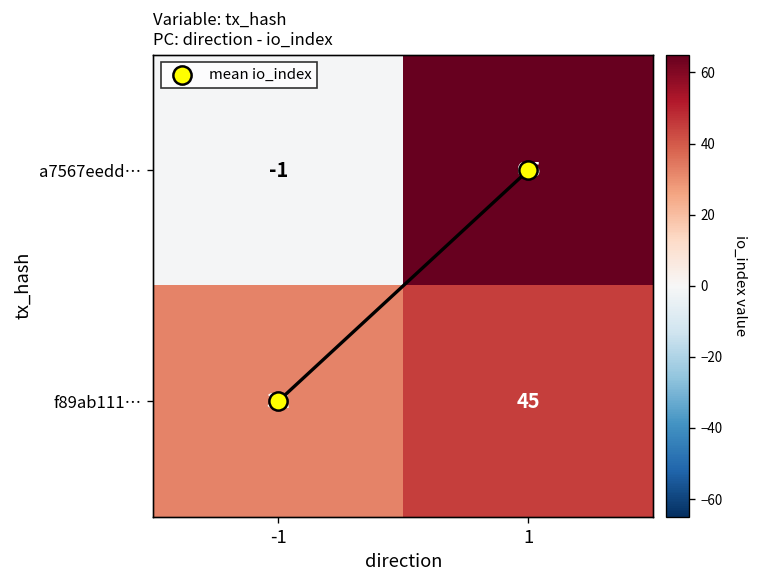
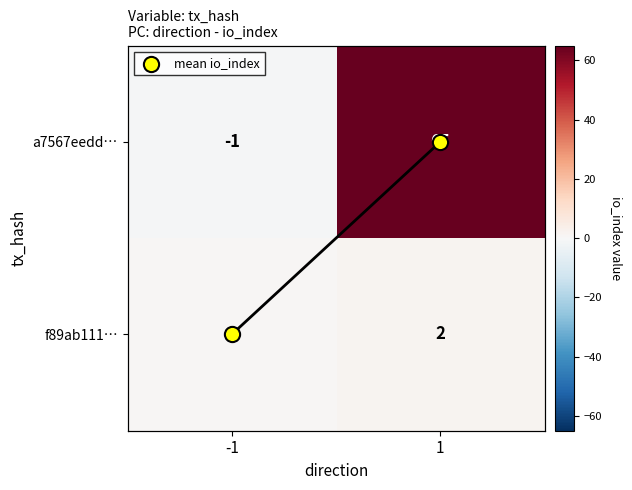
f89ab111…, -1: 32 -> 1
f89ab111…, 1: 45 -> 2
